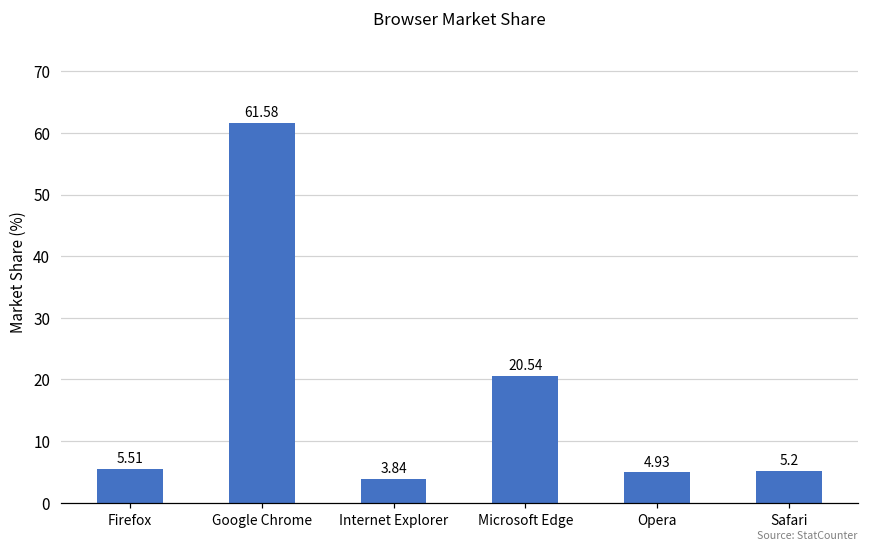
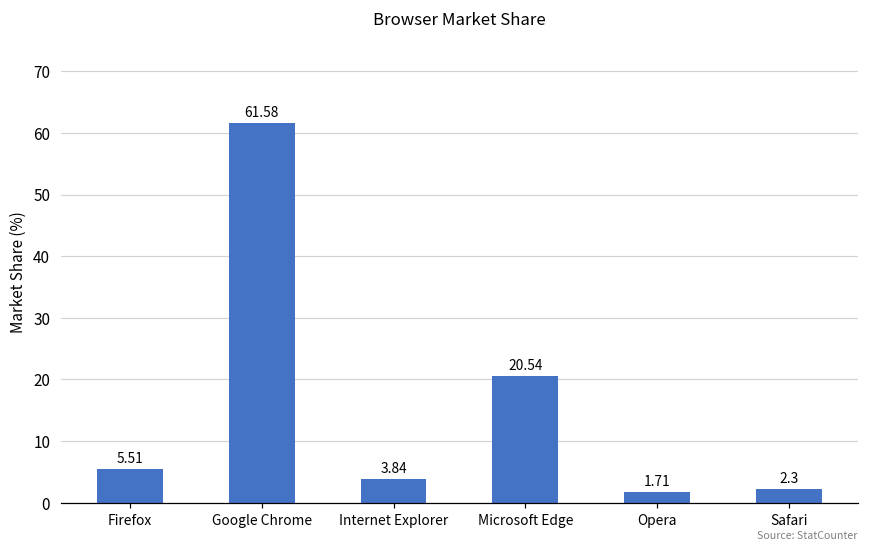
Opera: 4.93 -> 1.71
Safari: 5.2 -> 2.3
